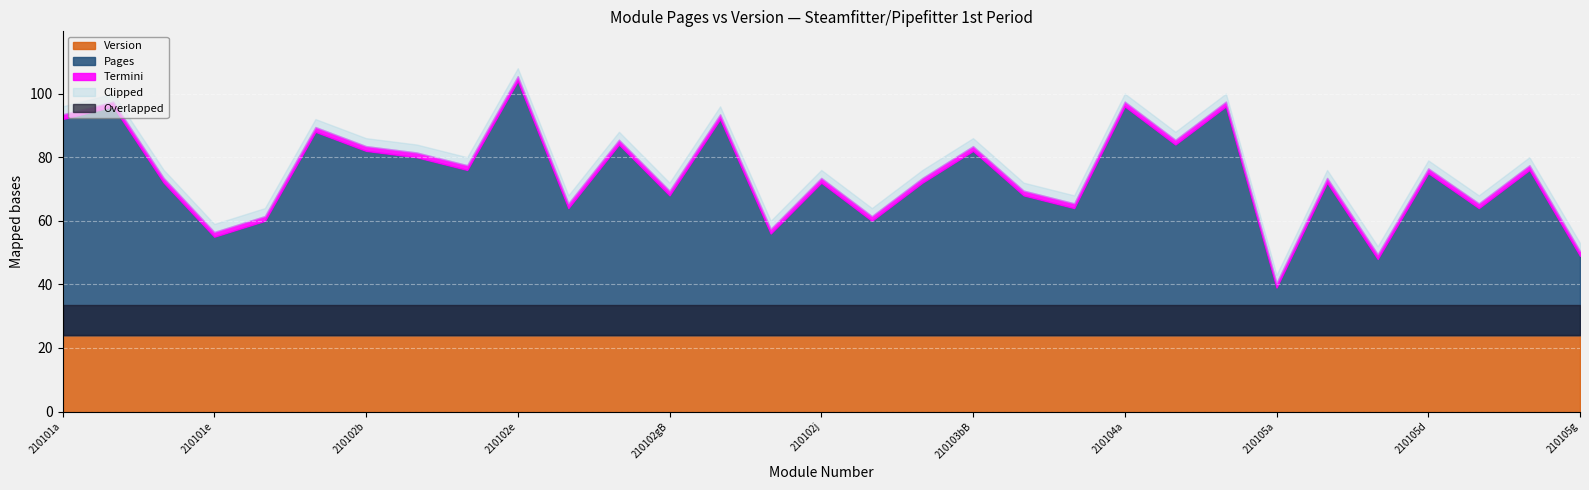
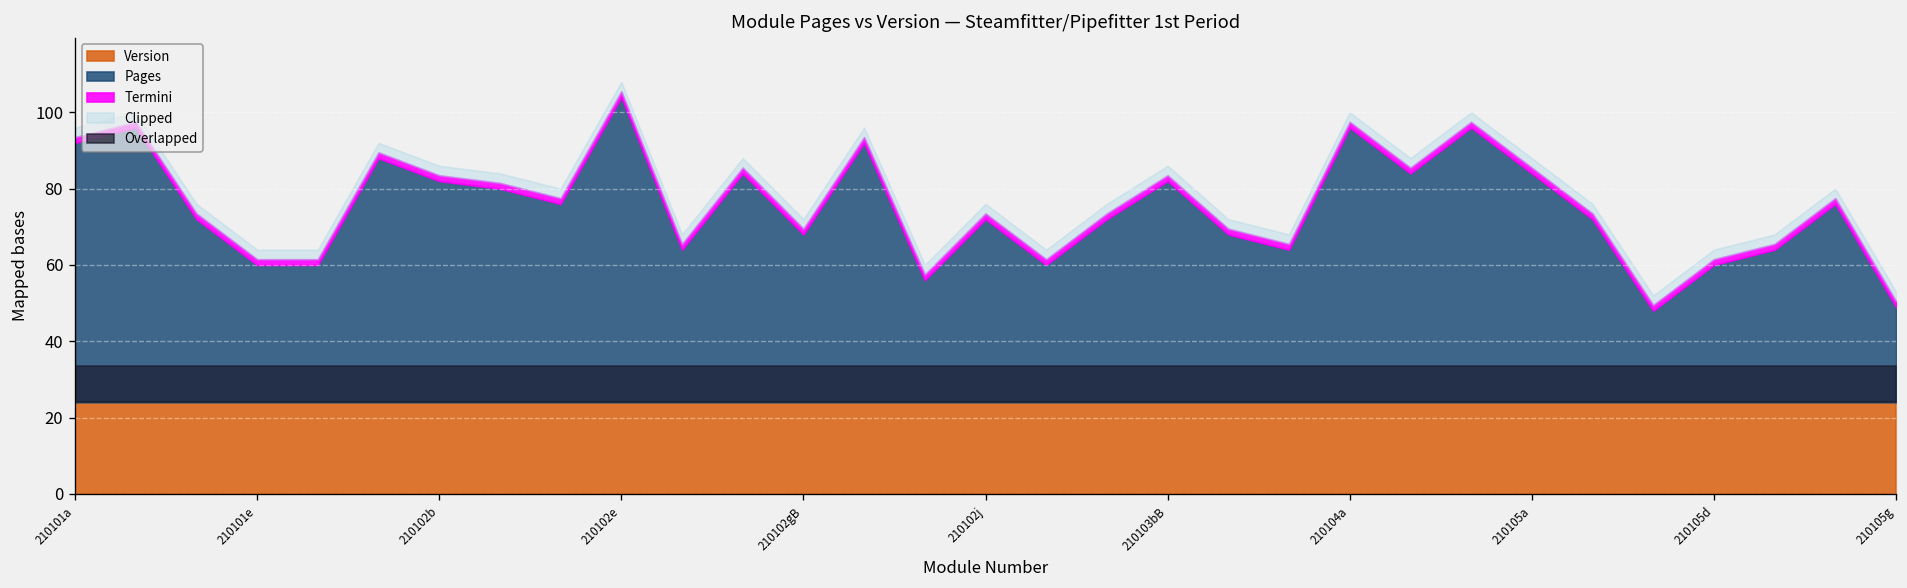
Pages, 210101e: 31 -> 36
Pages, 210105a: 15 -> 60
Pages, 210105d: 51 -> 36
